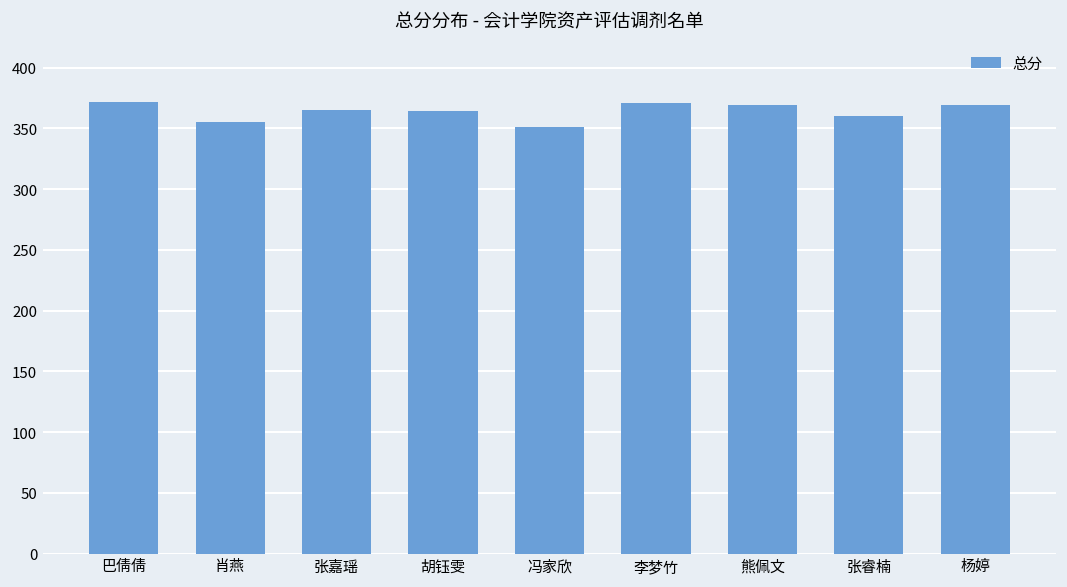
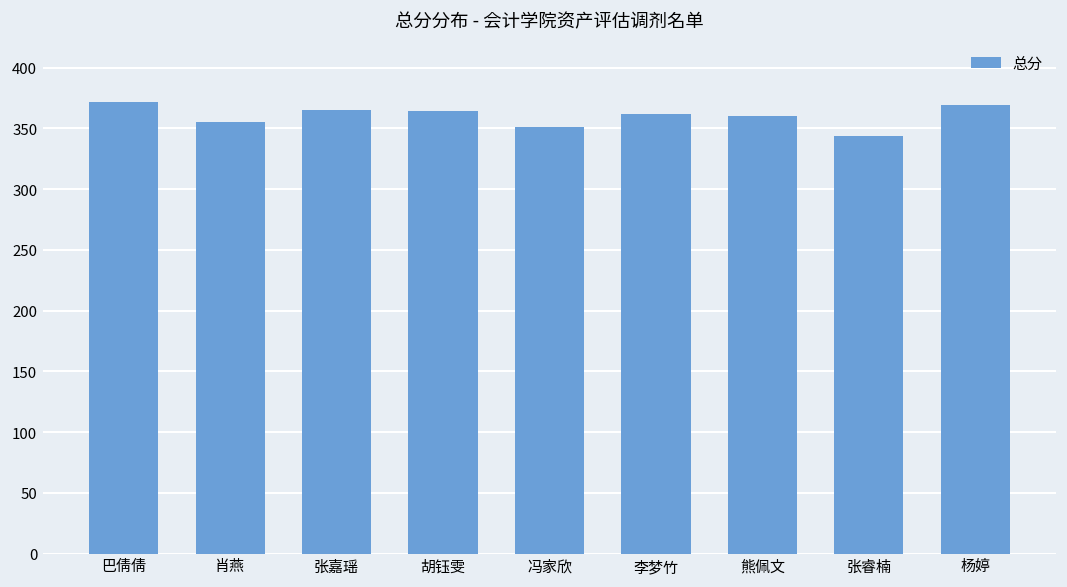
李梦竹: 371 -> 362
熊佩文: 369 -> 360
张睿楠: 360 -> 344
